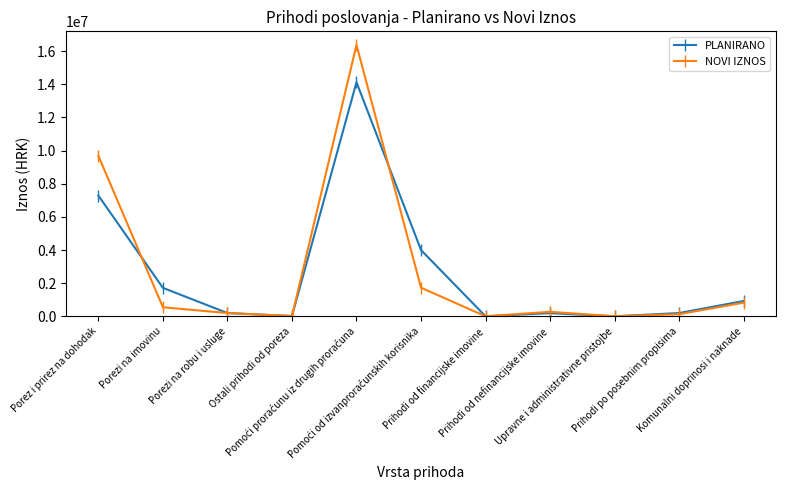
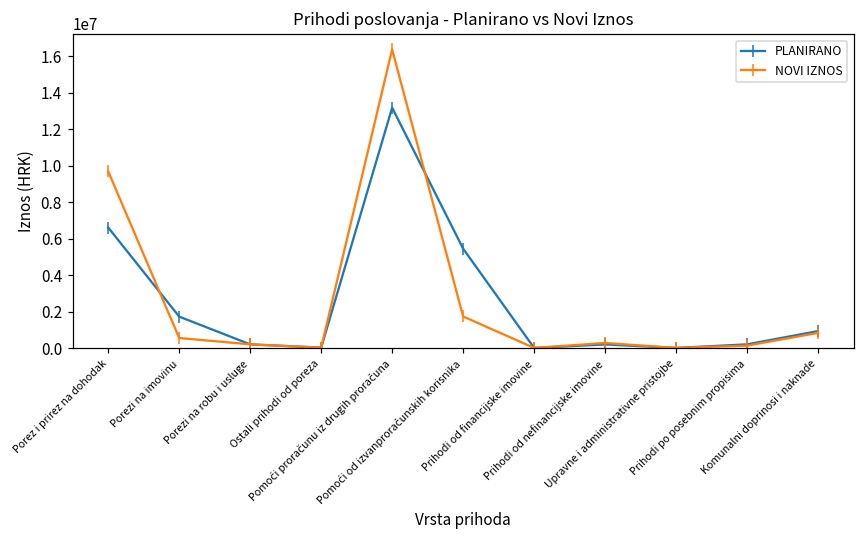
PLANIRANO, Porez i prirez na dohodak: 7300000 -> 6600000
PLANIRANO, Pomoći proračunu iz drugih proračuna: 14100000 -> 13200000
PLANIRANO, Pomoći od izvanproračunskih korisnika: 4000000 -> 5400000
